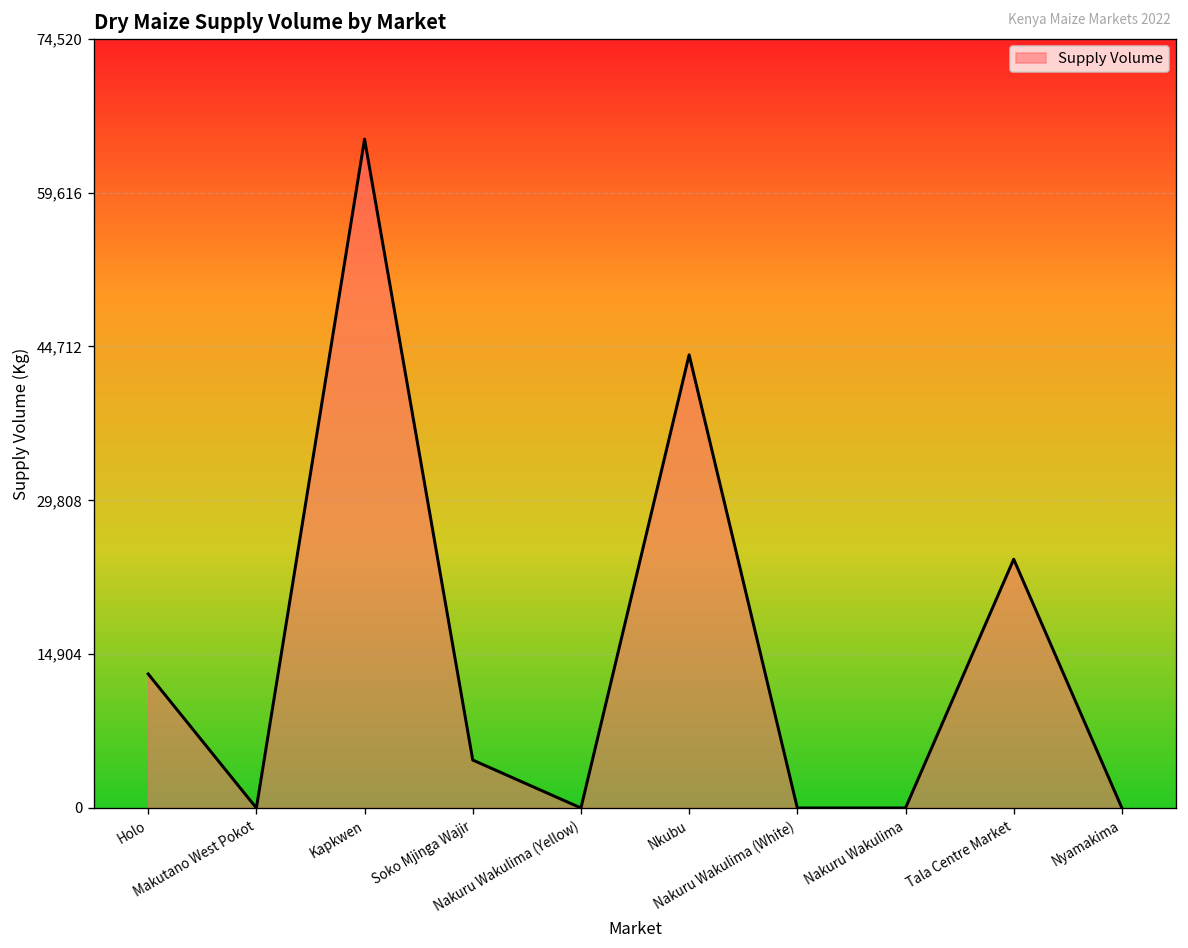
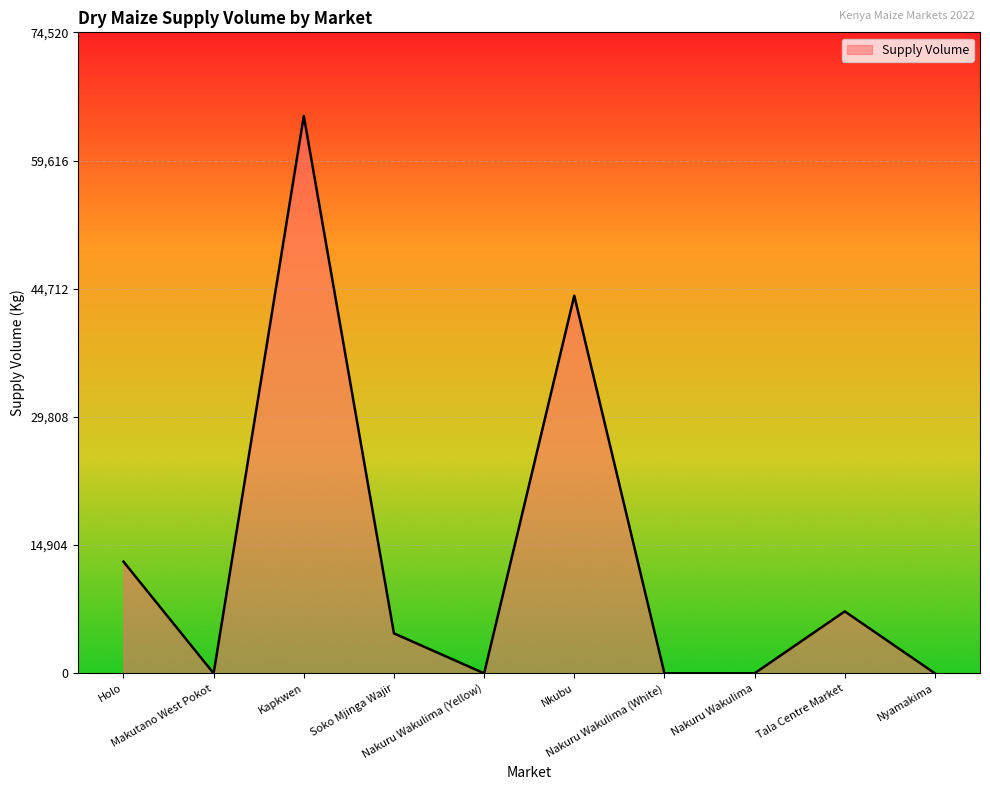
Tala Centre Market: 24,000 -> 7,000
